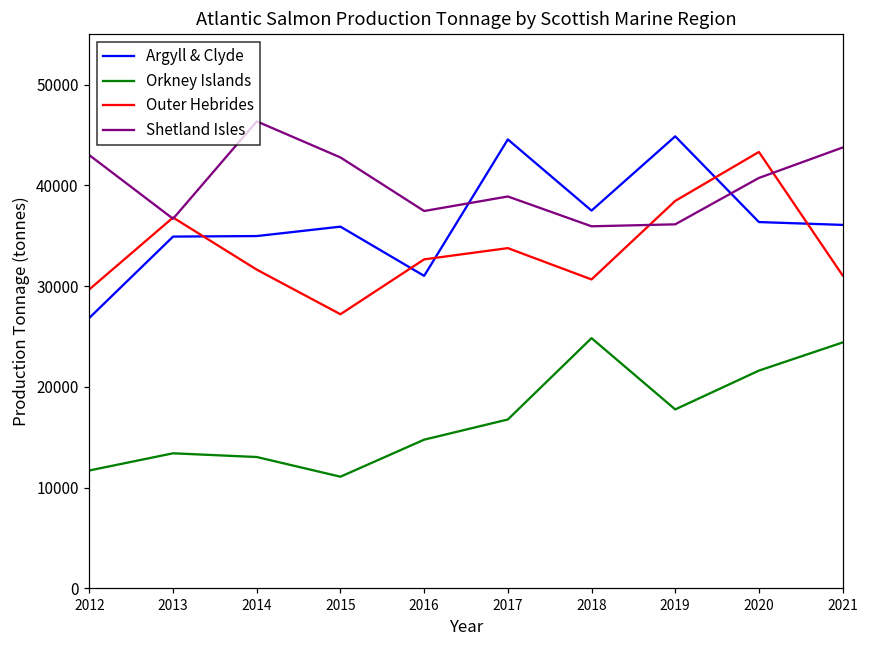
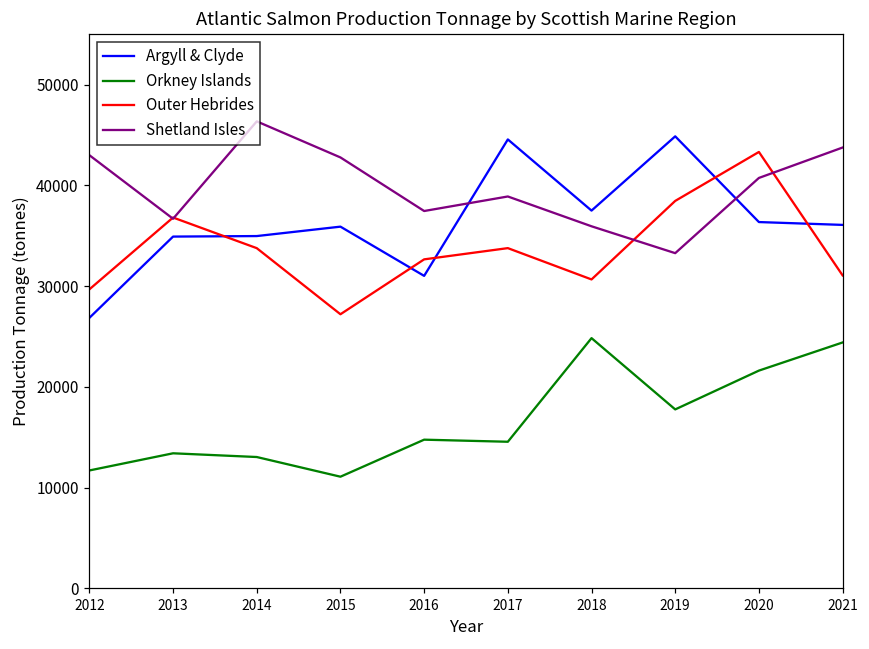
Outer Hebrides, 2014: 32000 -> 34000
Orkney Islands, 2017: 17000 -> 15000
Shetland Isles, 2019: 36000 -> 33000
